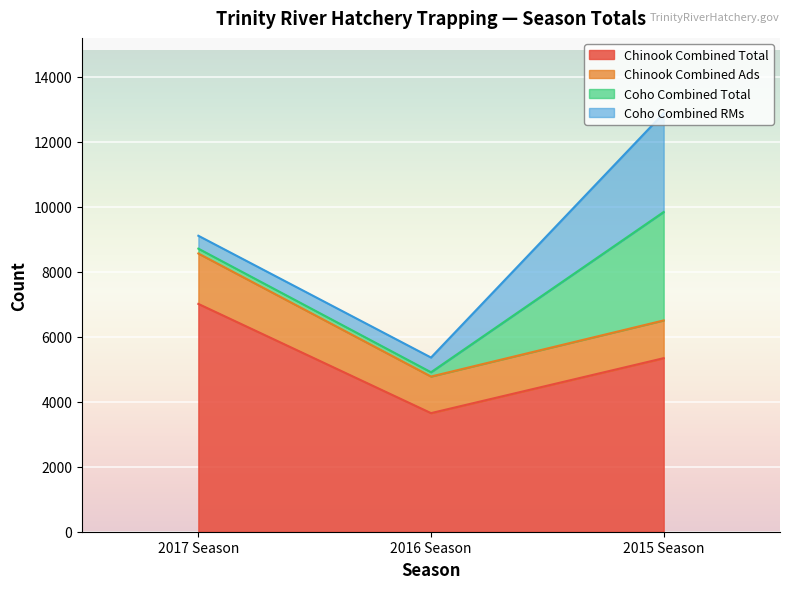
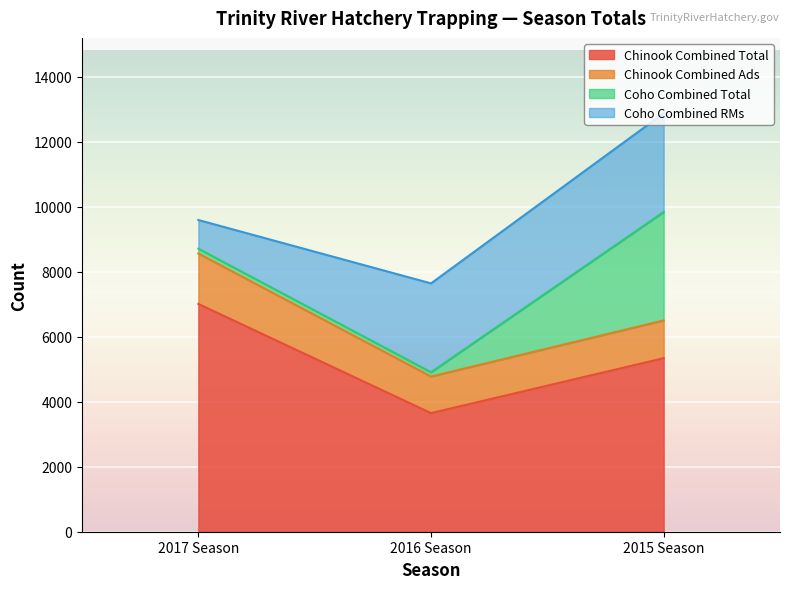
Coho Combined RMs, 2017 Season: 400 -> 900
Coho Combined RMs, 2016 Season: 500 -> 2700
